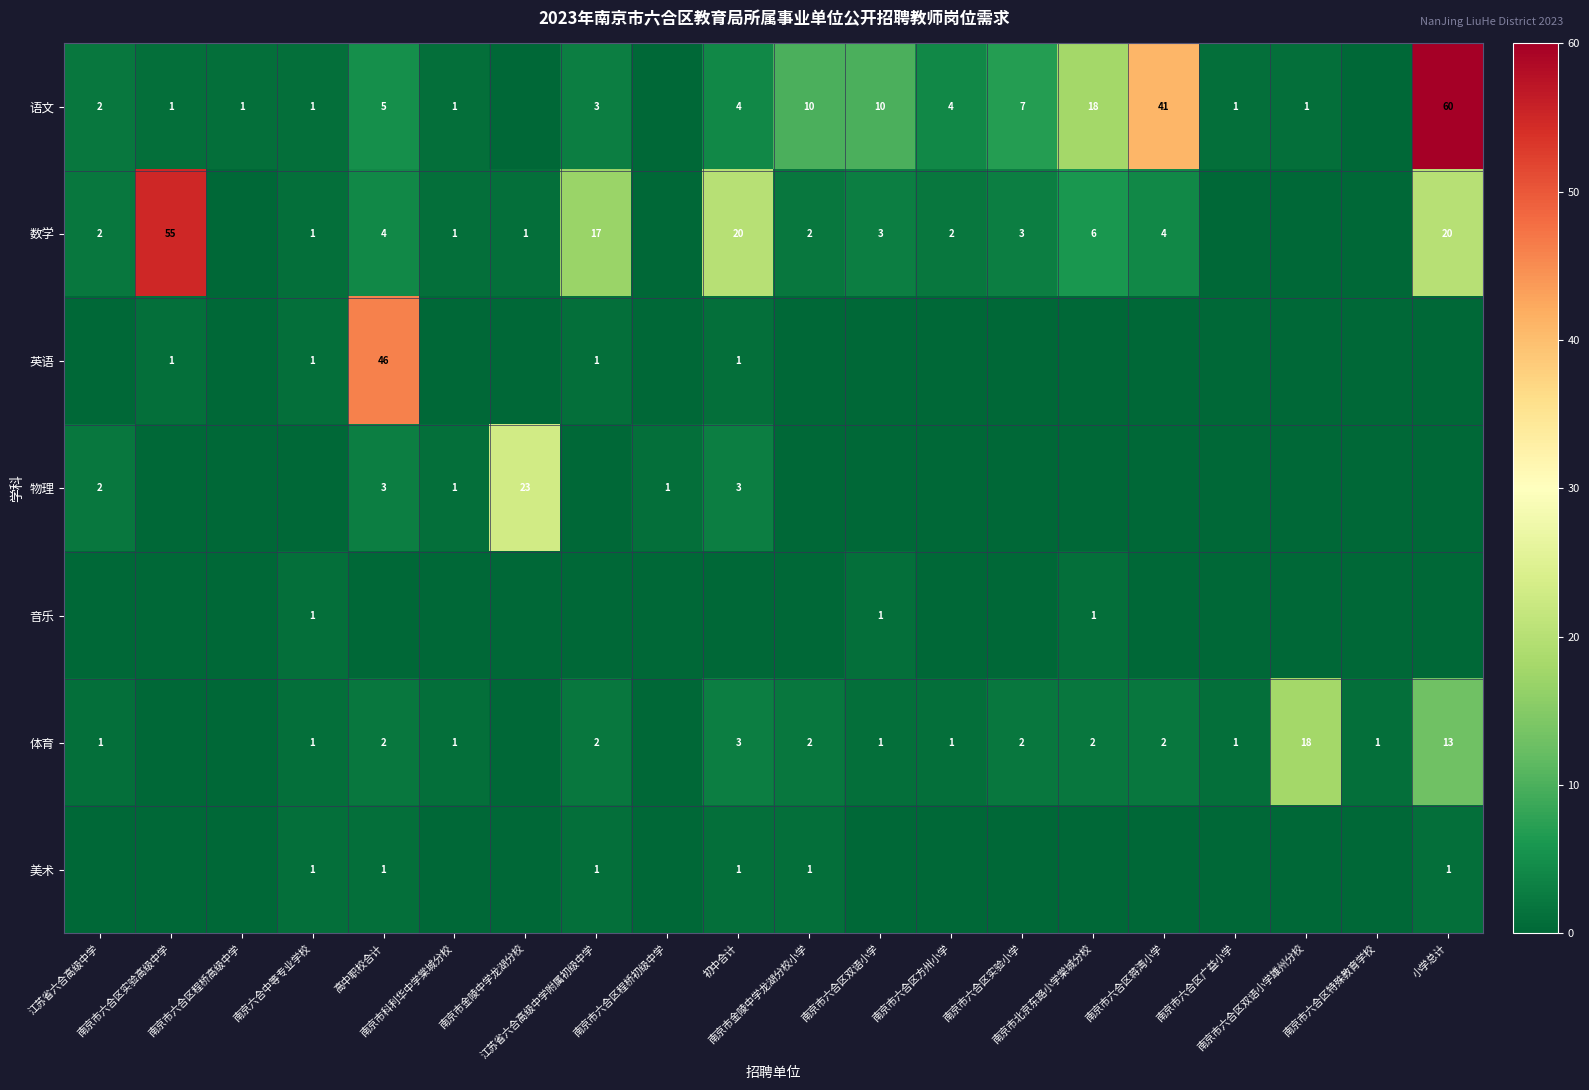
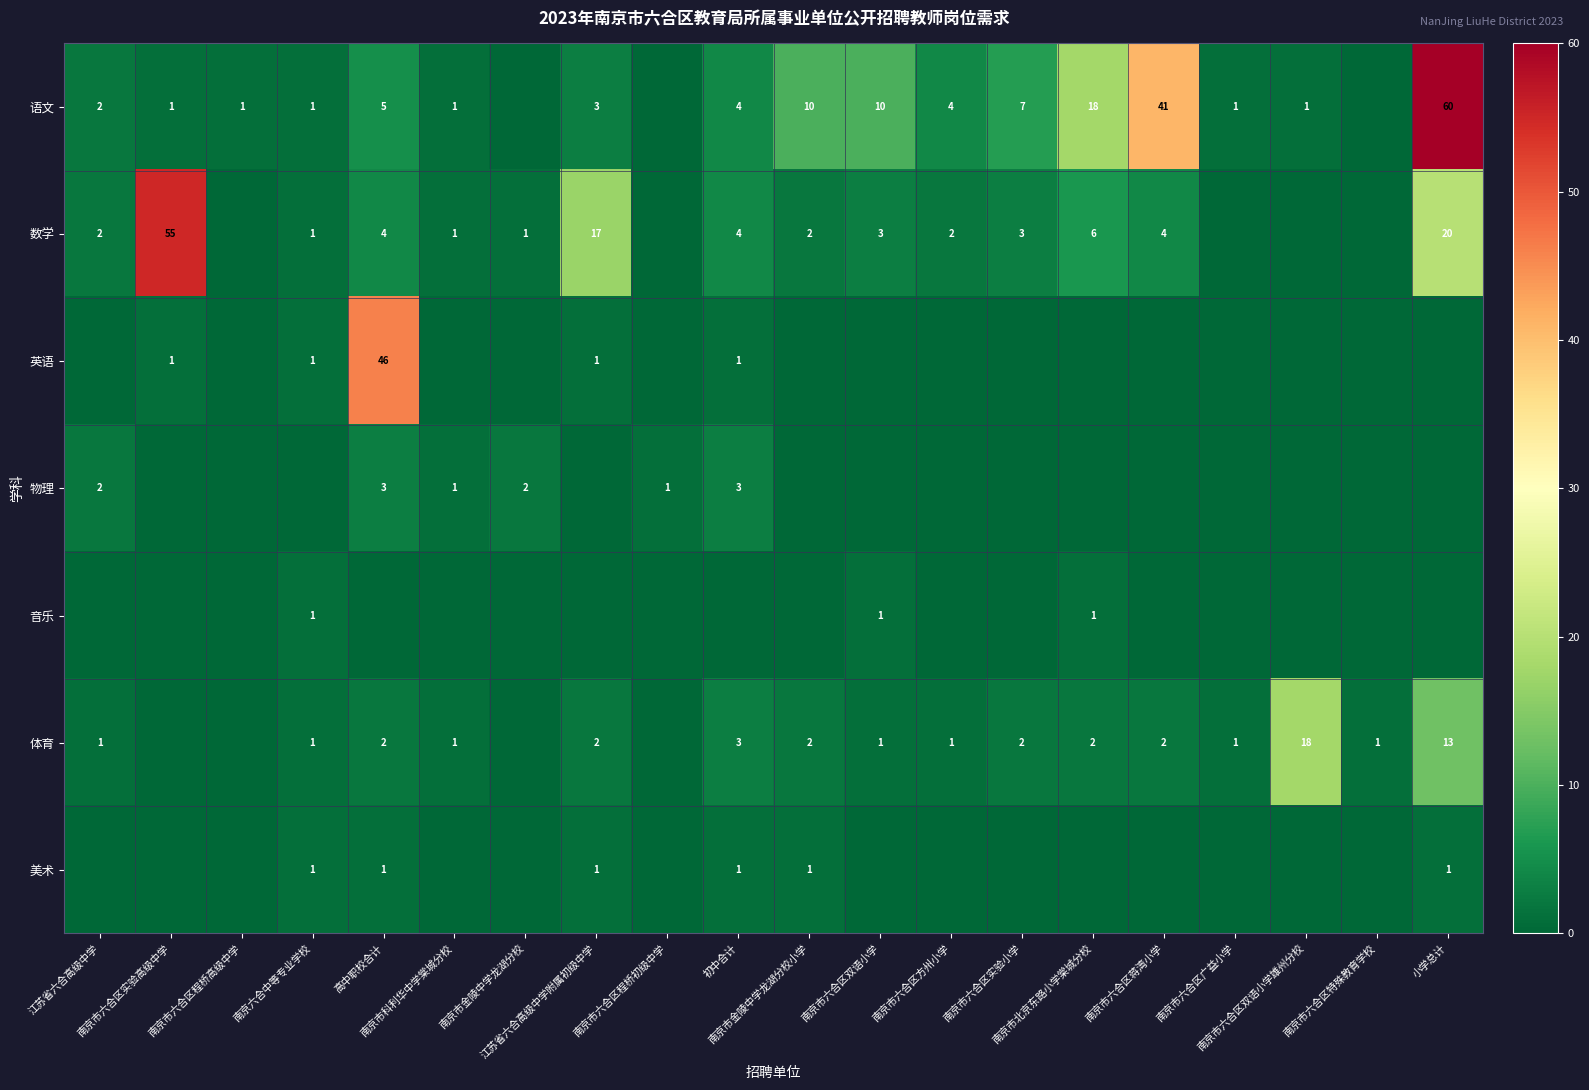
数学, 初中合计: 20 -> 4
物理, 南京市金陵中学龙湖分校: 23 -> 2
